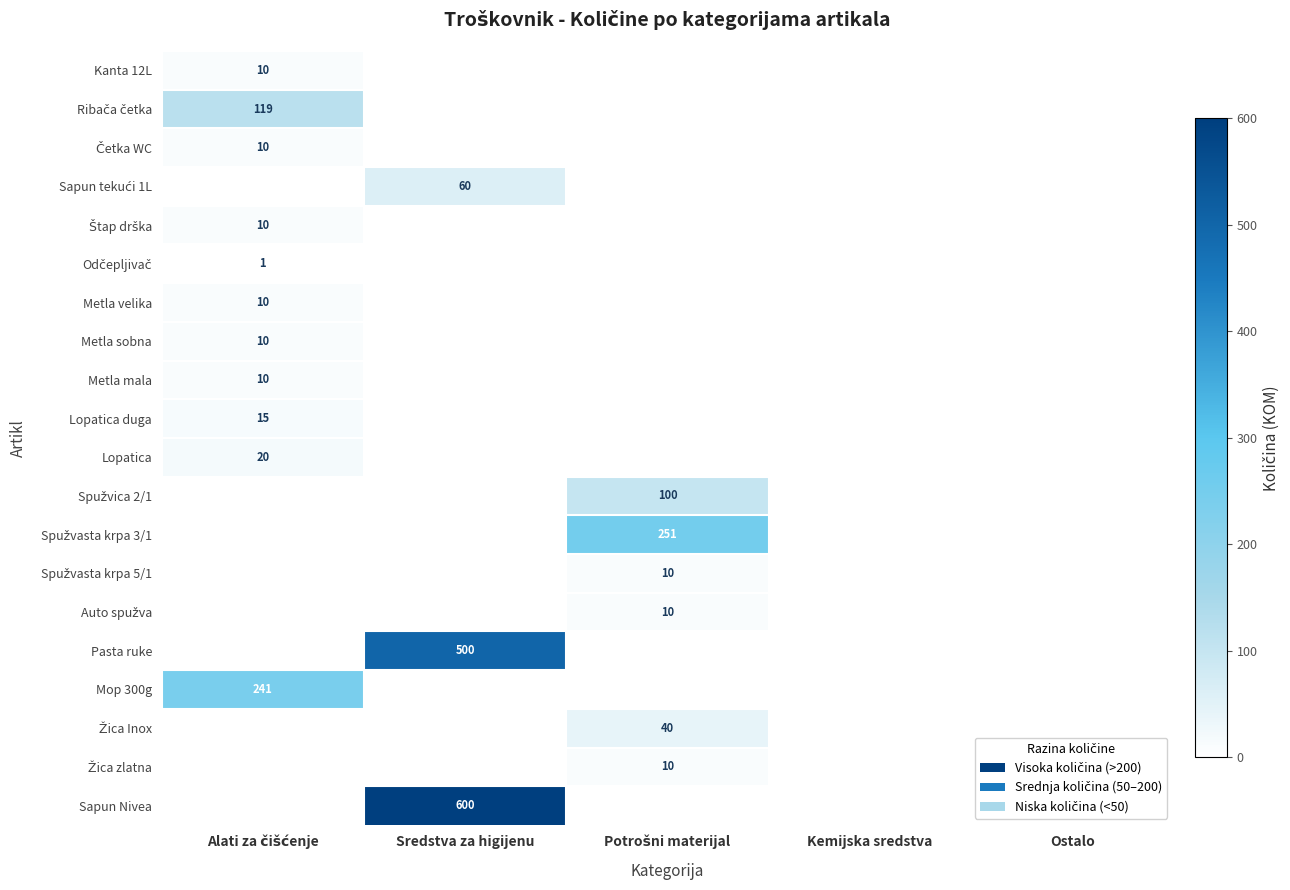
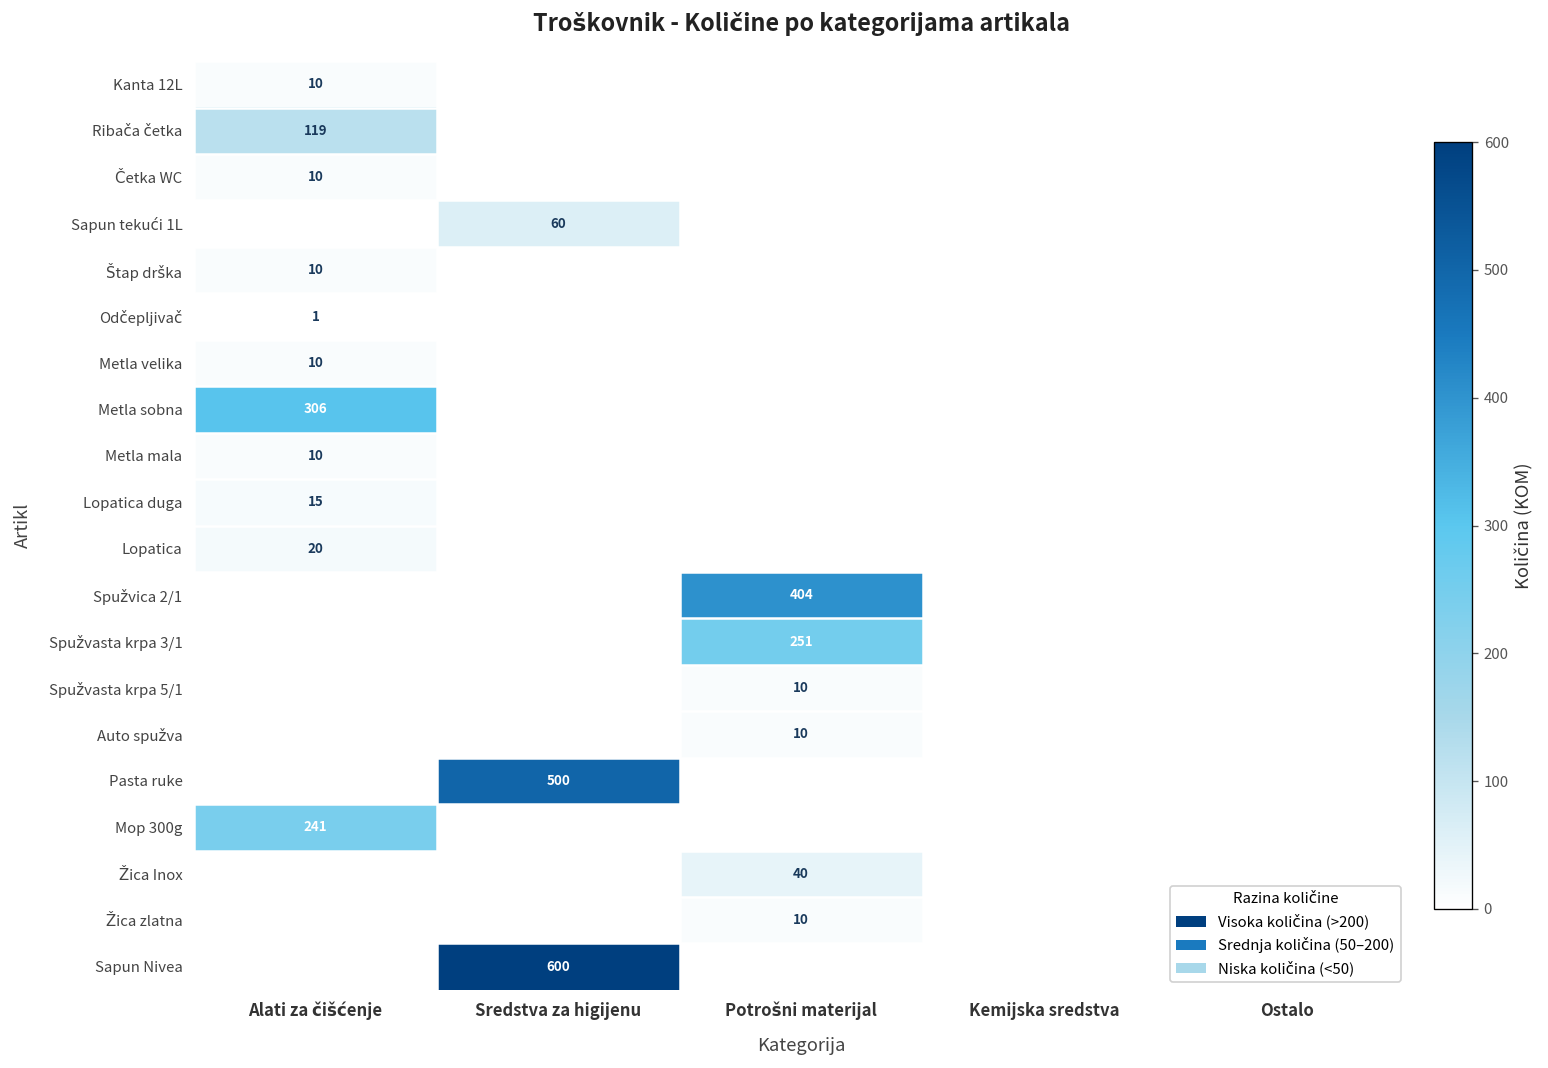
Metla sobna, Alati za čišćenje: 10 -> 306
Spužvica 2/1, Potrošni materijal: 100 -> 404
